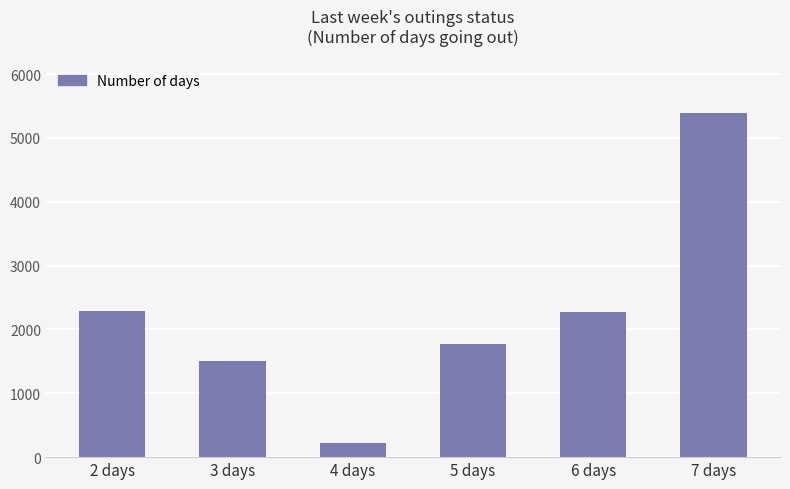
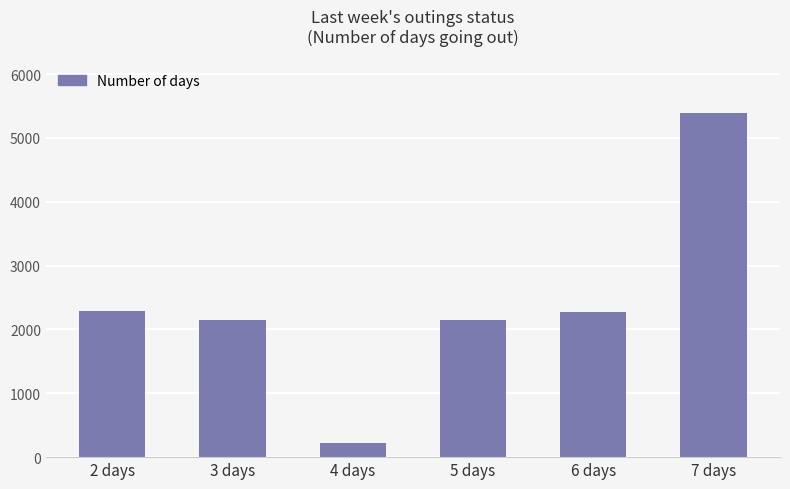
3 days: 1500 -> 2200
5 days: 1800 -> 2200
